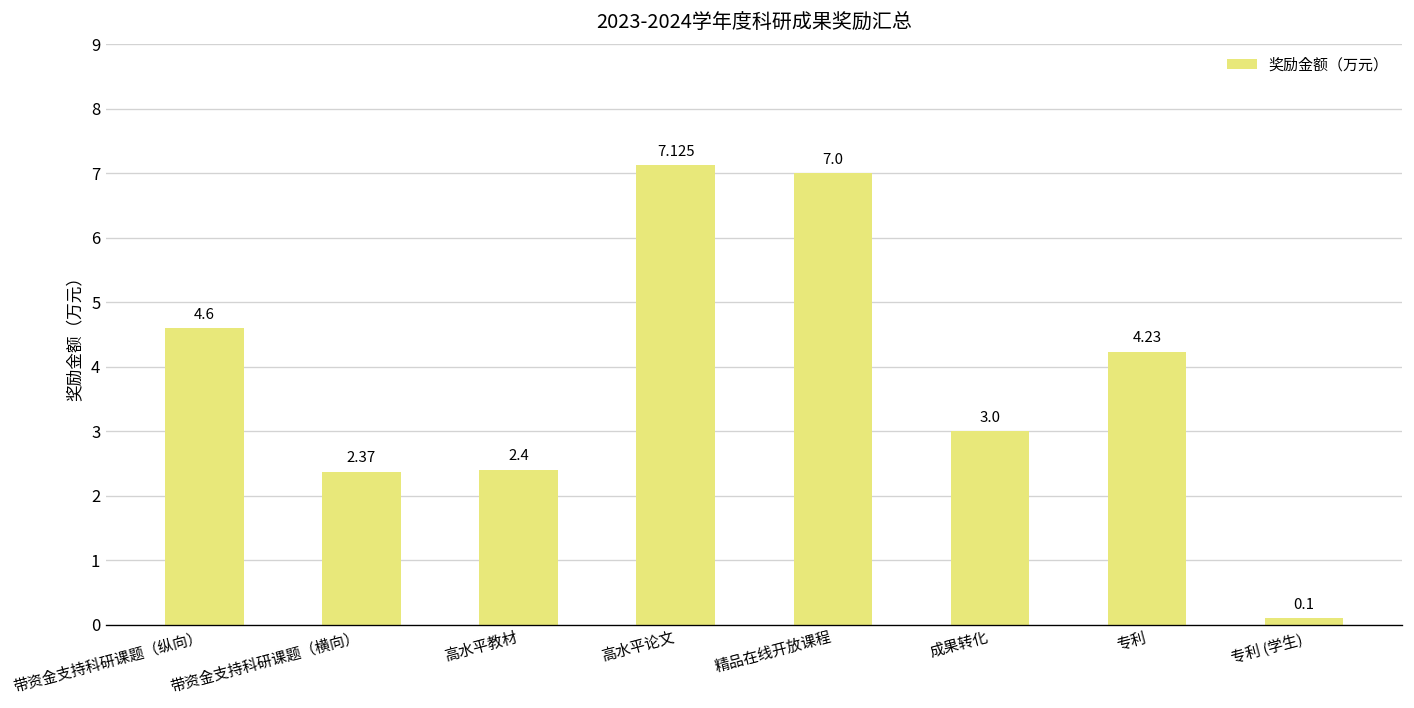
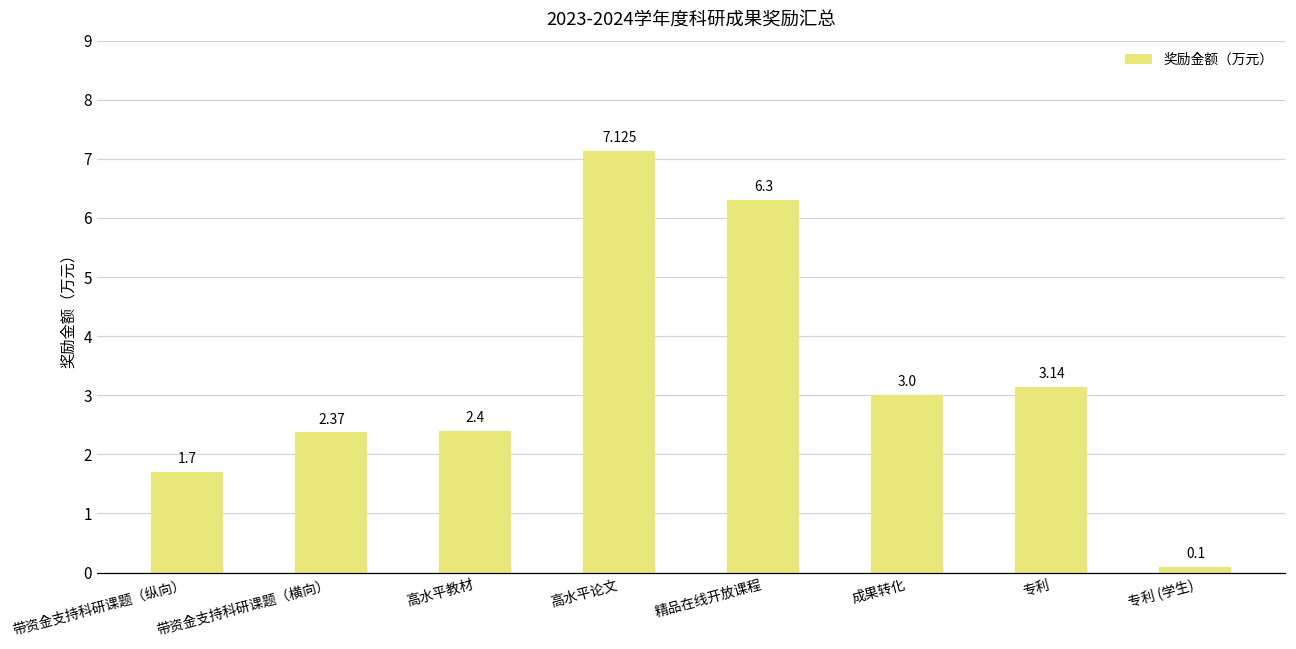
带资金支持科研课题（纵向）: 4.6 -> 1.7
精品在线开放课程: 7.0 -> 6.3
专利: 4.23 -> 3.14
